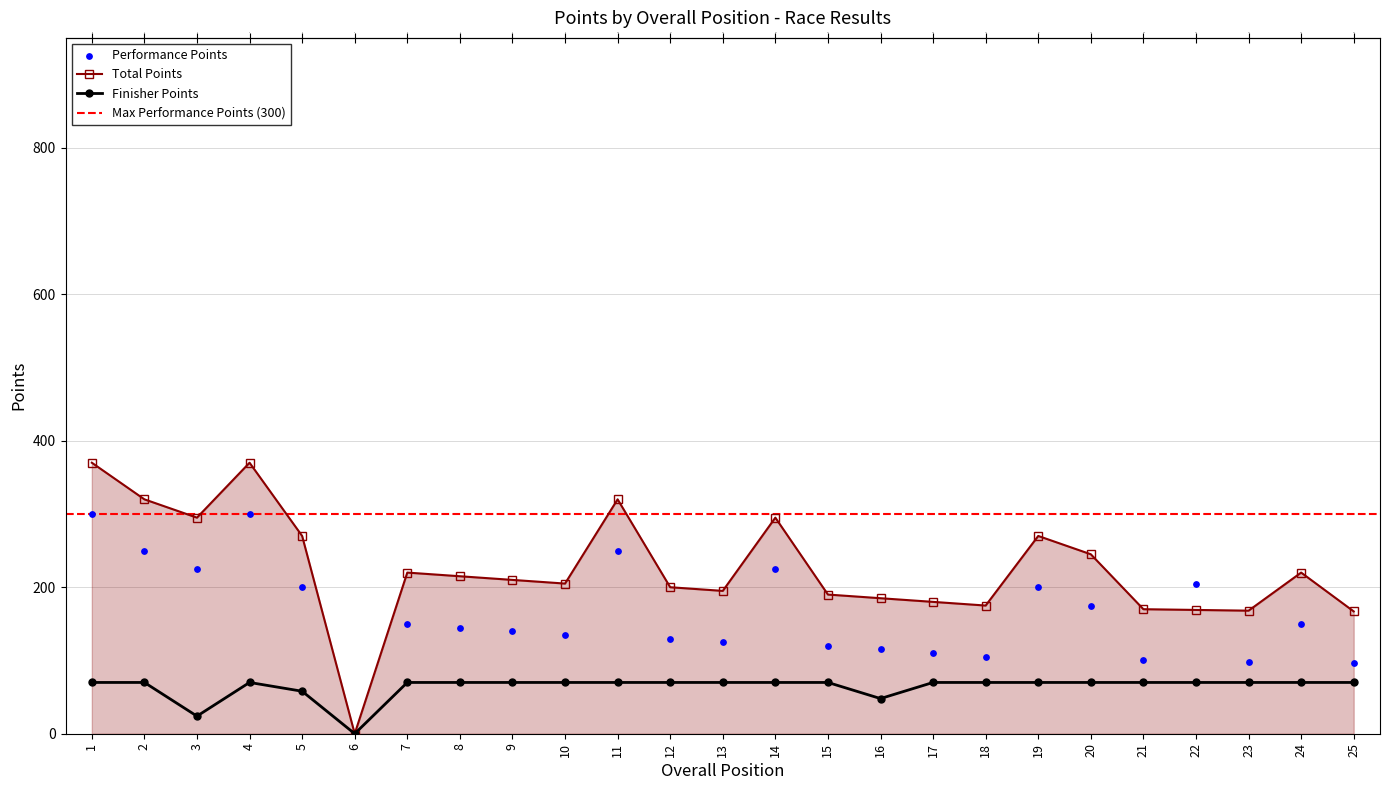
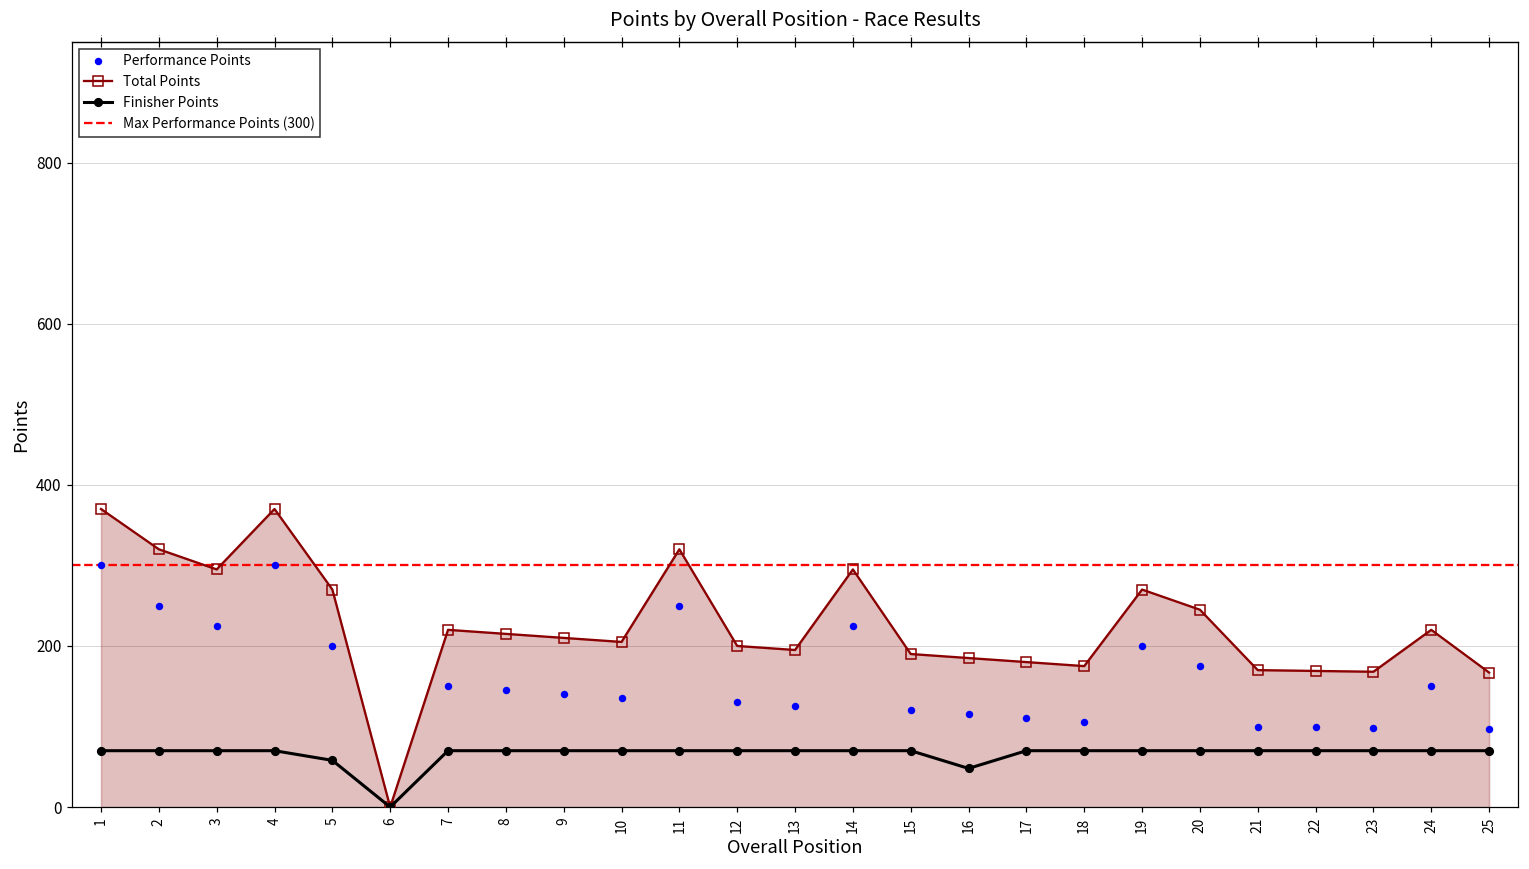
Finisher Points, 3: 20 -> 70
Performance Points, 22: 200 -> 100
